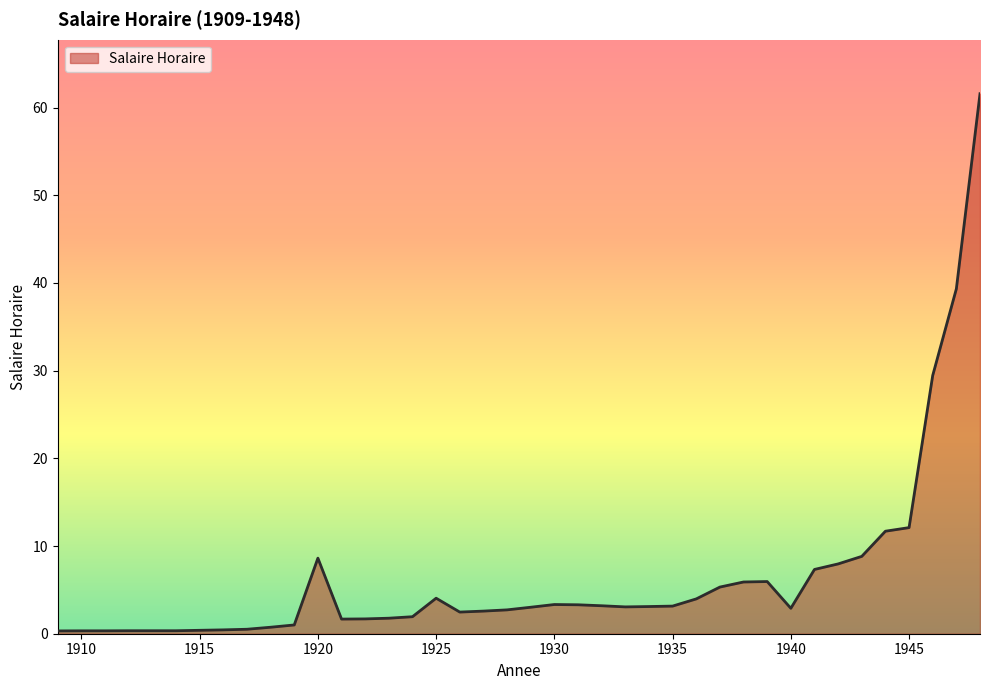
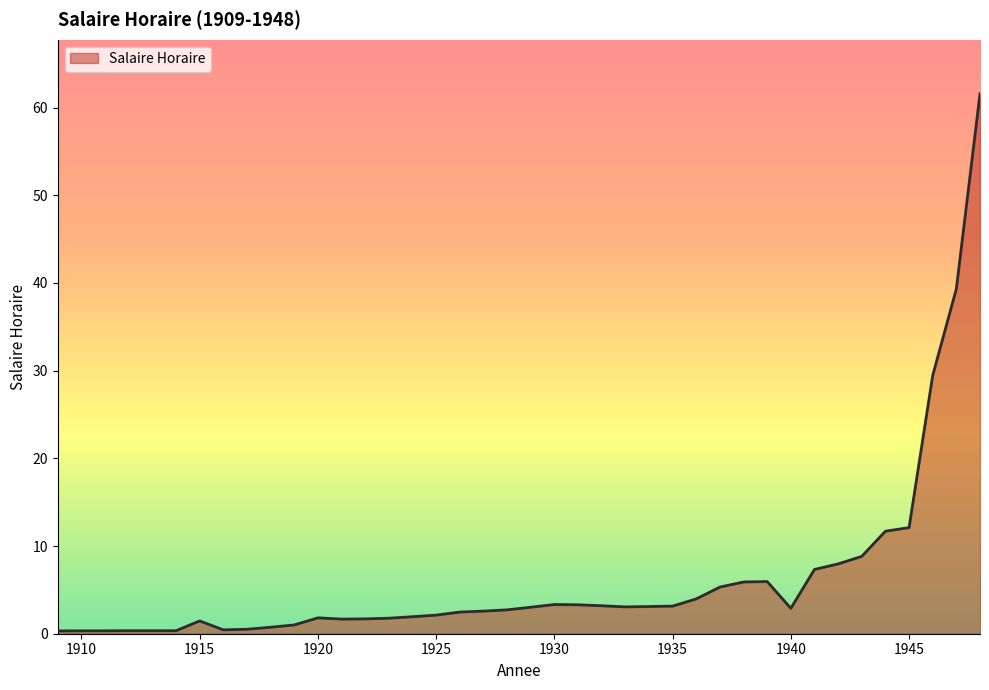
1915: 0 -> 1
1920: 9 -> 2
1925: 4 -> 2
